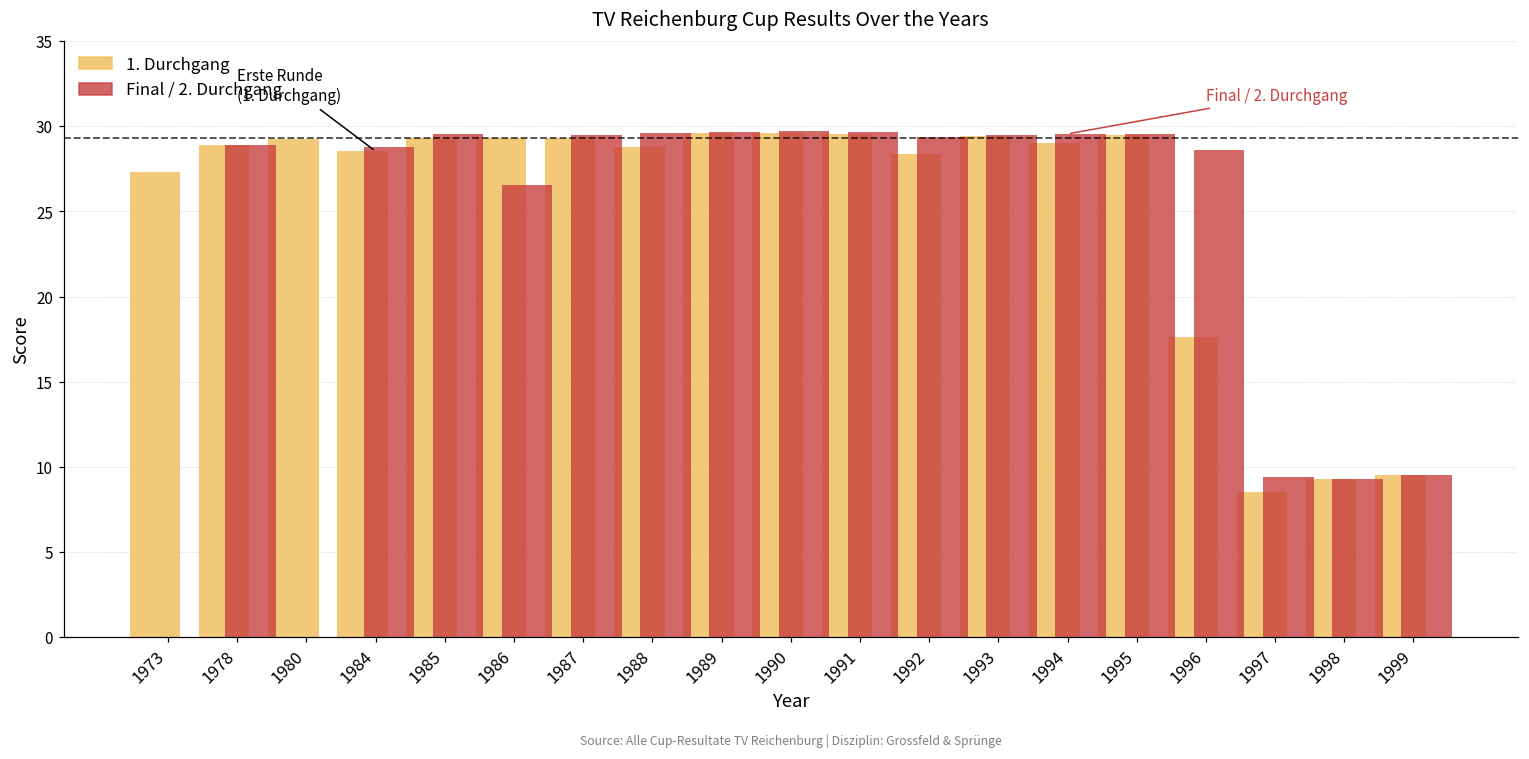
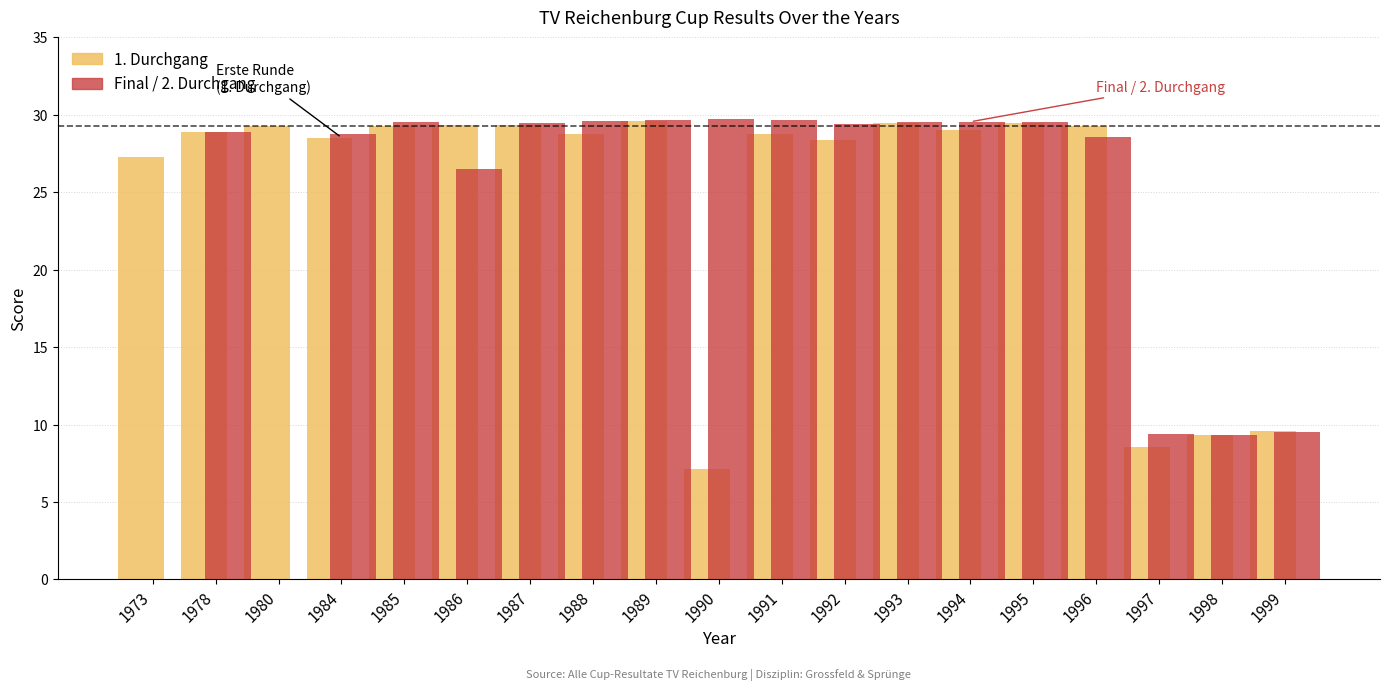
1. Durchgang, 1990: 29.6 -> 7.1
1. Durchgang, 1991: 29.6 -> 28.8
1. Durchgang, 1996: 17.6 -> 29.3
